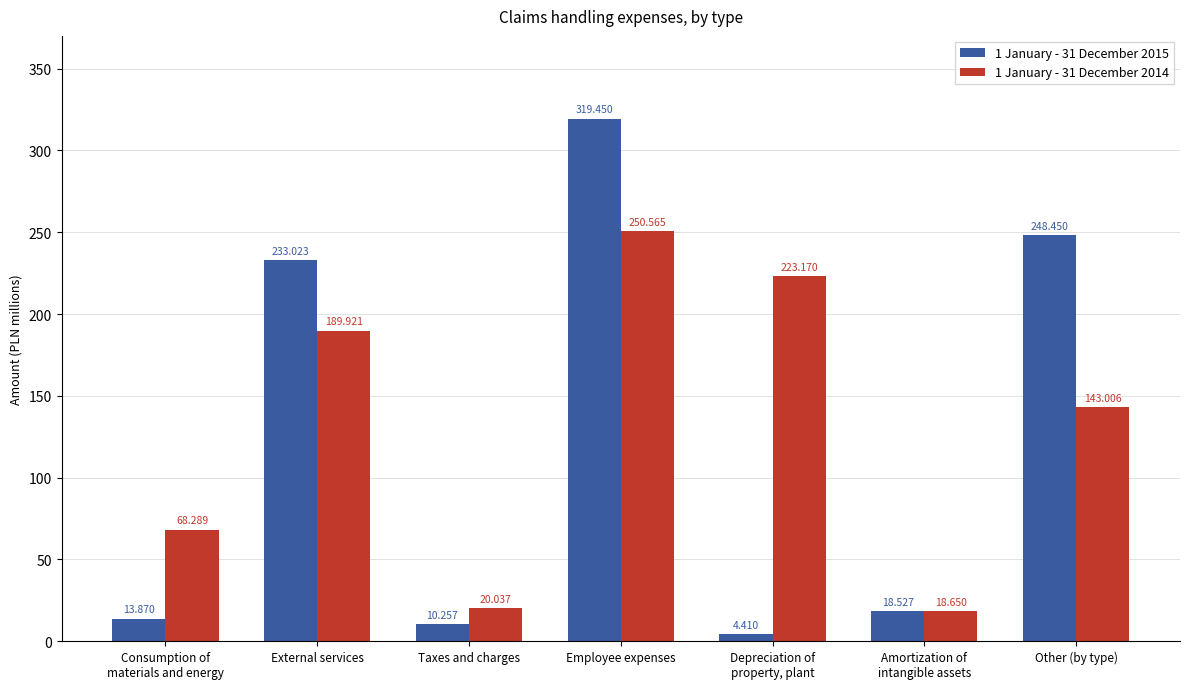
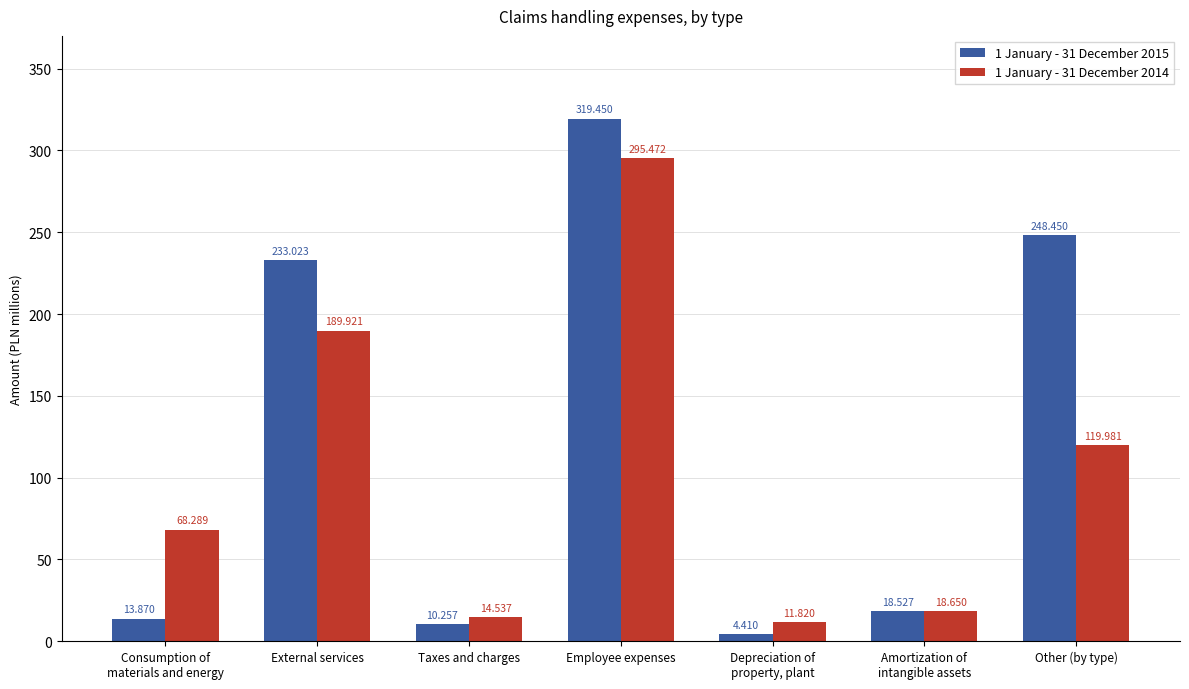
1 January - 31 December 2014, Taxes and charges: 20.037 -> 14.537
1 January - 31 December 2014, Employee expenses: 250.565 -> 295.472
1 January - 31 December 2014, Depreciation of property, plant: 223.170 -> 11.820
1 January - 31 December 2014, Other (by type): 143.006 -> 119.981
